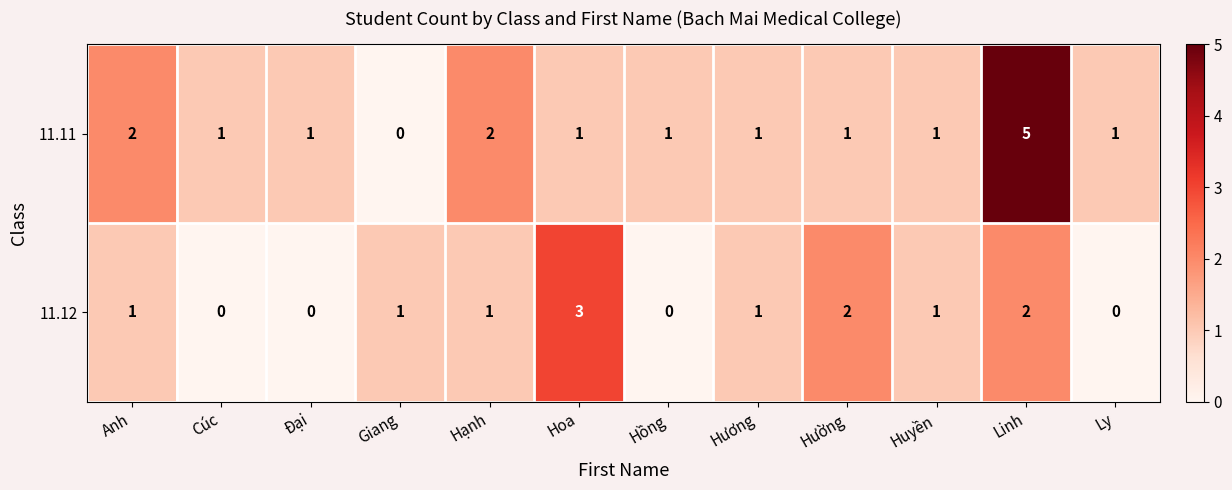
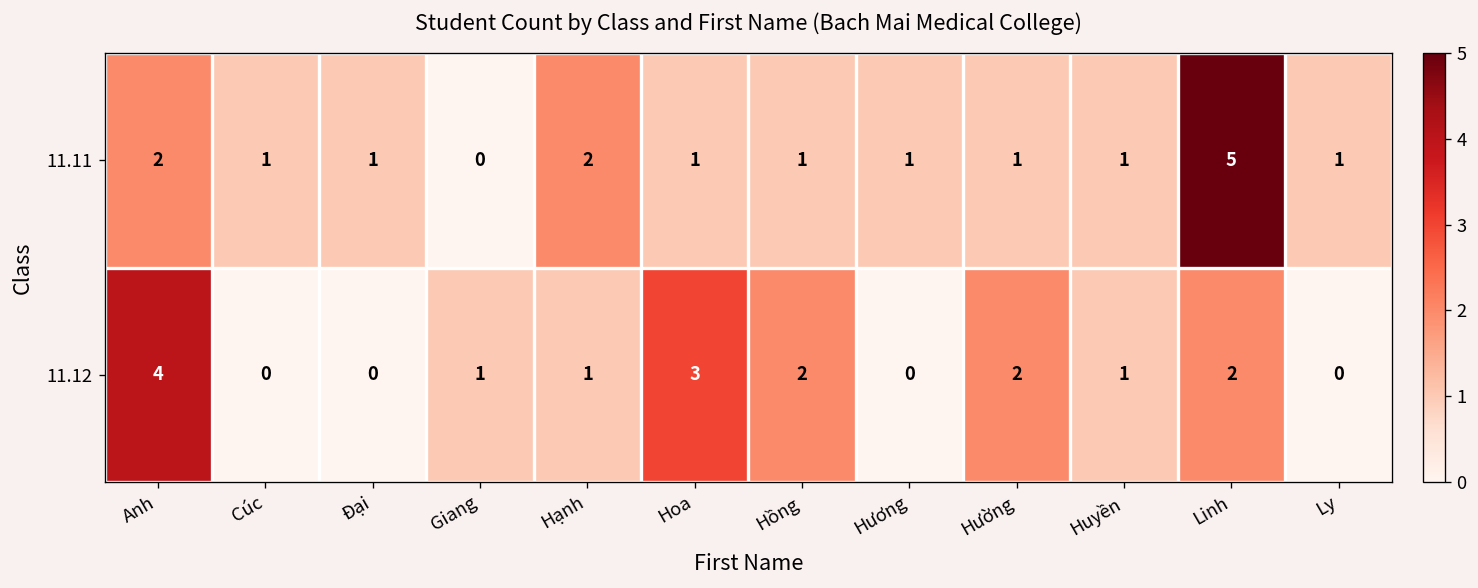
11.12, Anh: 1 -> 4
11.12, Hồng: 0 -> 2
11.12, Hương: 1 -> 0
